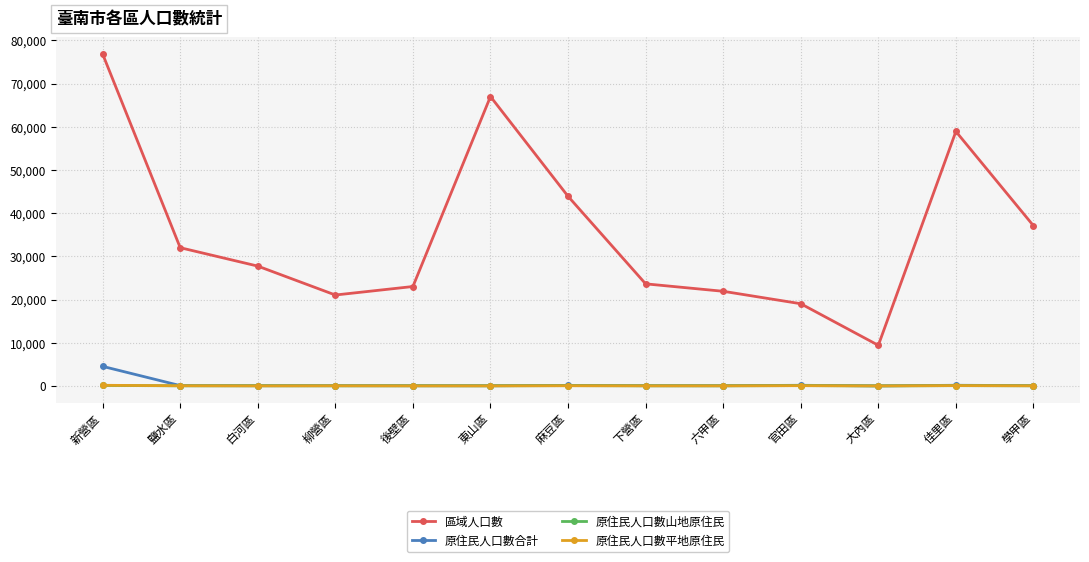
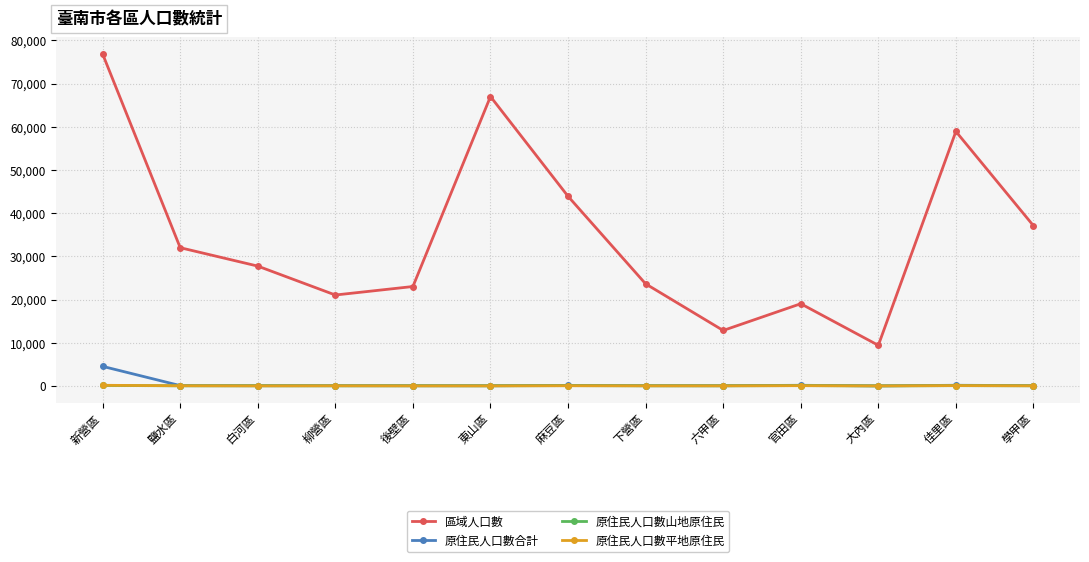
區域人口數, 六甲區: 22,000 -> 13,000
